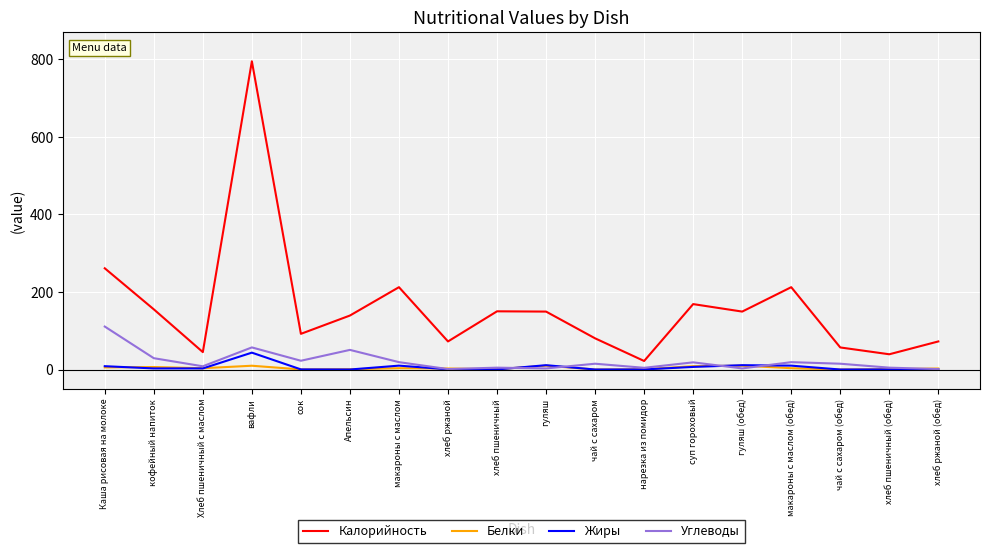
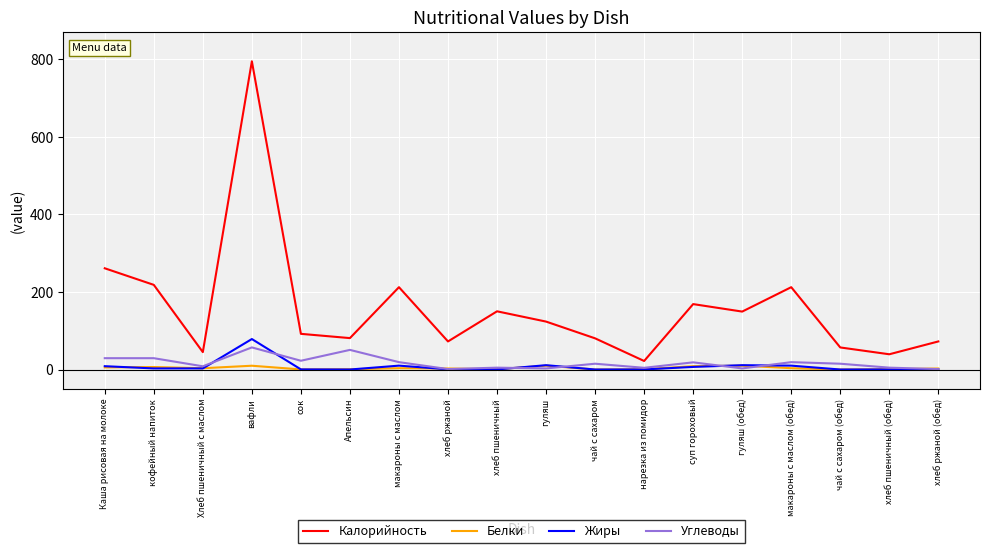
Углеводы, Каша рисовая на молоке: 110 -> 30
Калорийность, кофейный напиток: 160 -> 220
Жиры, вафли: 40 -> 80
Калорийность, Апельсин: 140 -> 80
Калорийность, гуляш: 150 -> 120
